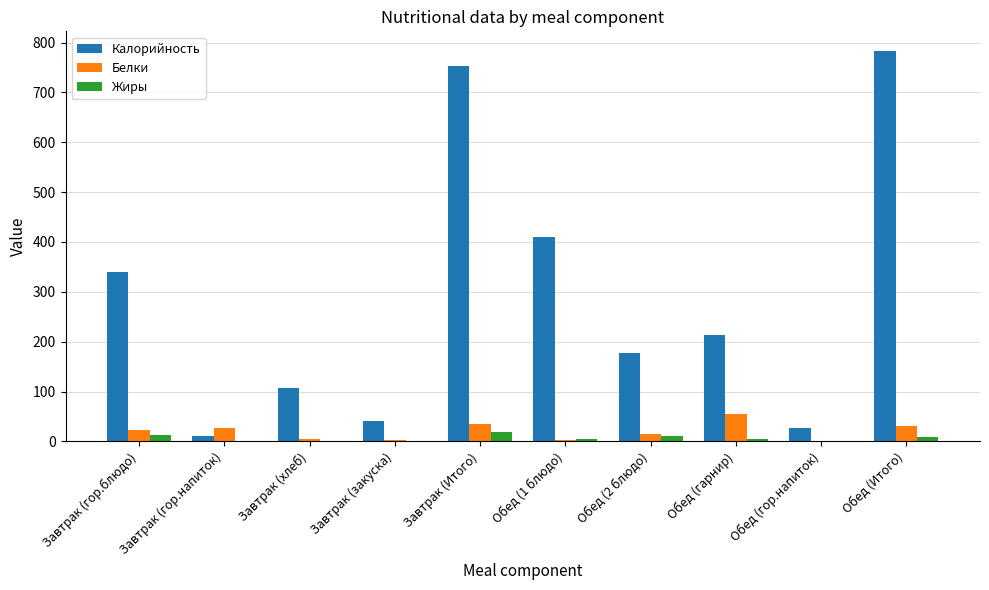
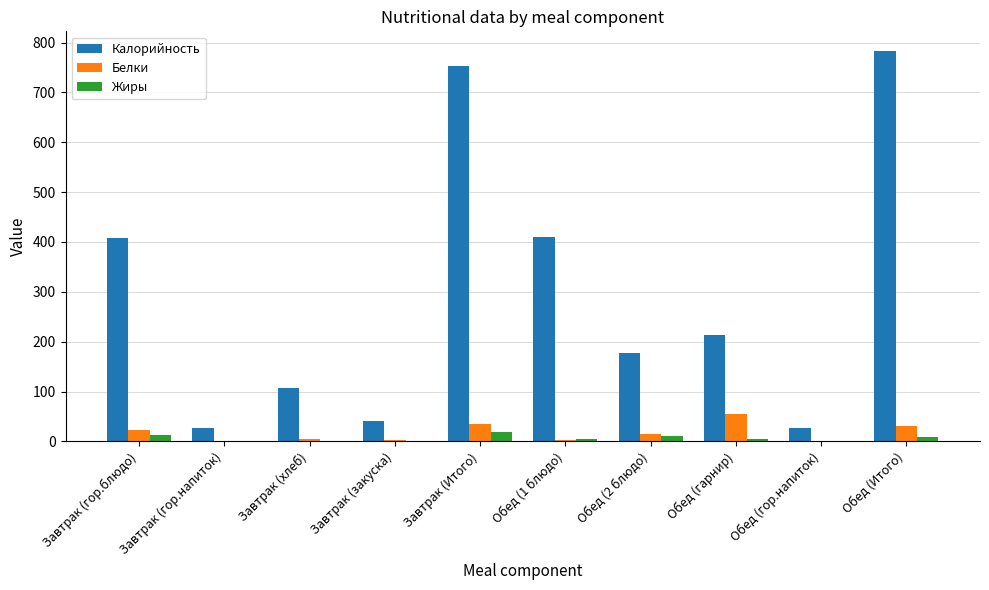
Калорийность, Завтрак (гор.блюдо): 340 -> 410
Калорийность, Завтрак (гор.напиток): 10 -> 30
Белки, Завтрак (гор.напиток): 30 -> 0
